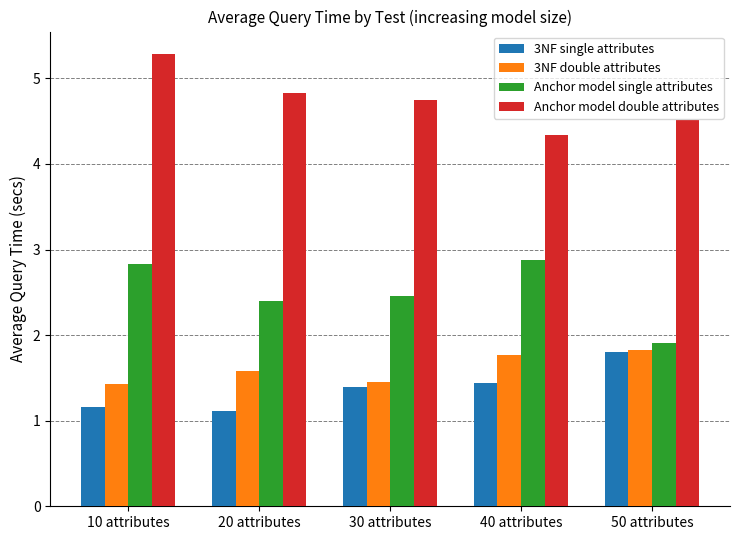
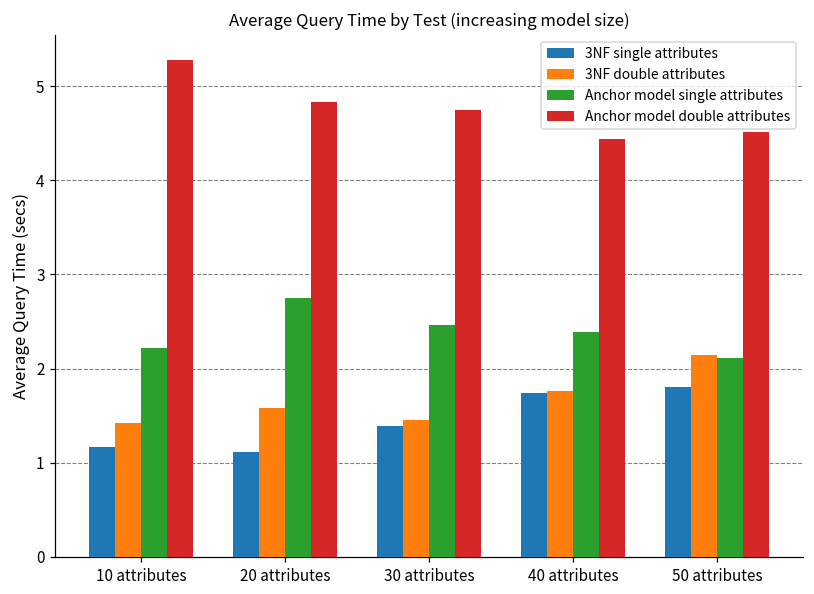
Anchor model single attributes, 10 attributes: 2.8 -> 2.2
Anchor model single attributes, 20 attributes: 2.4 -> 2.7
3NF single attributes, 40 attributes: 1.4 -> 1.7
Anchor model single attributes, 40 attributes: 2.9 -> 2.4
Anchor model double attributes, 40 attributes: 4.3 -> 4.4
3NF double attributes, 50 attributes: 1.8 -> 2.1
Anchor model single attributes, 50 attributes: 1.9 -> 2.1
